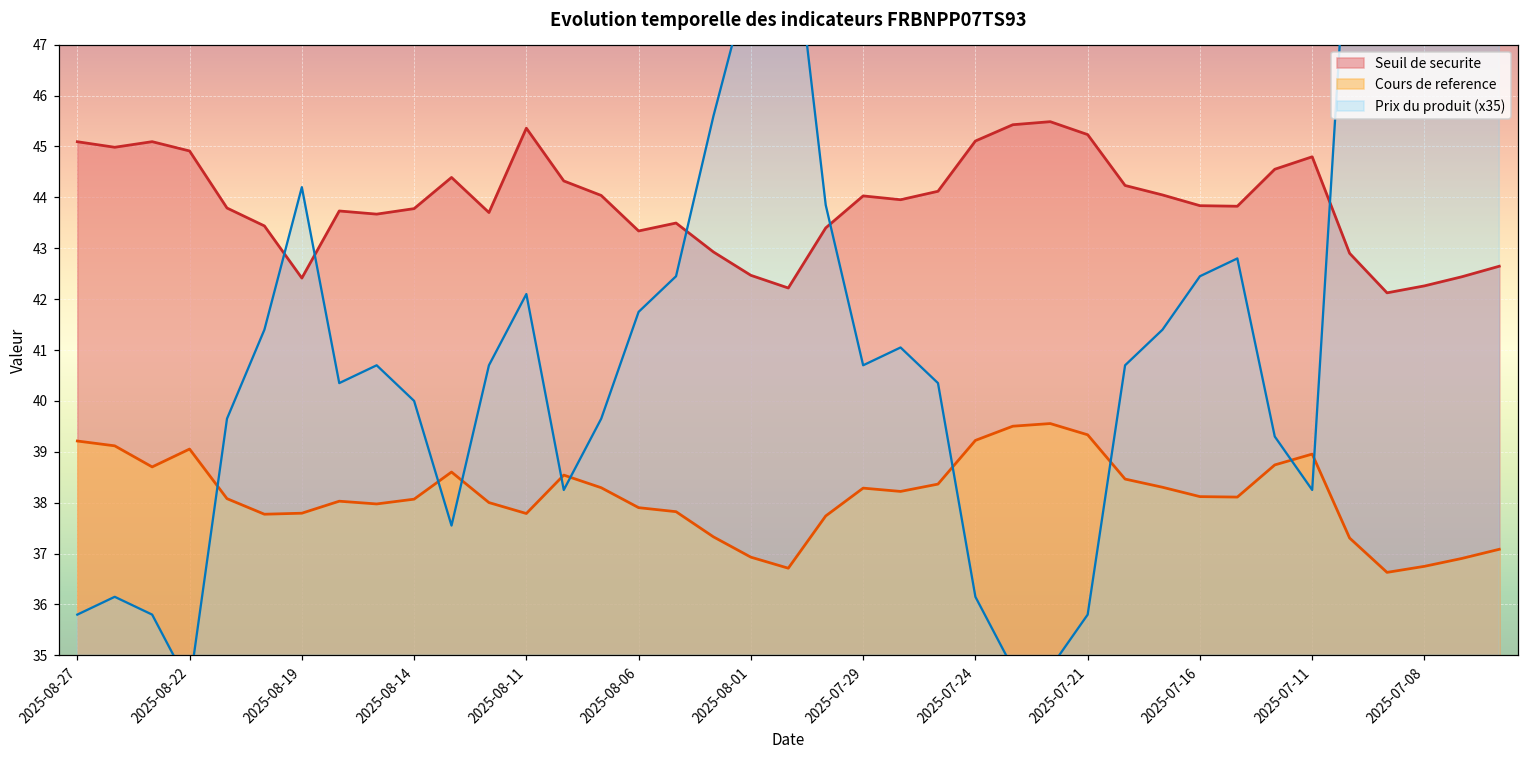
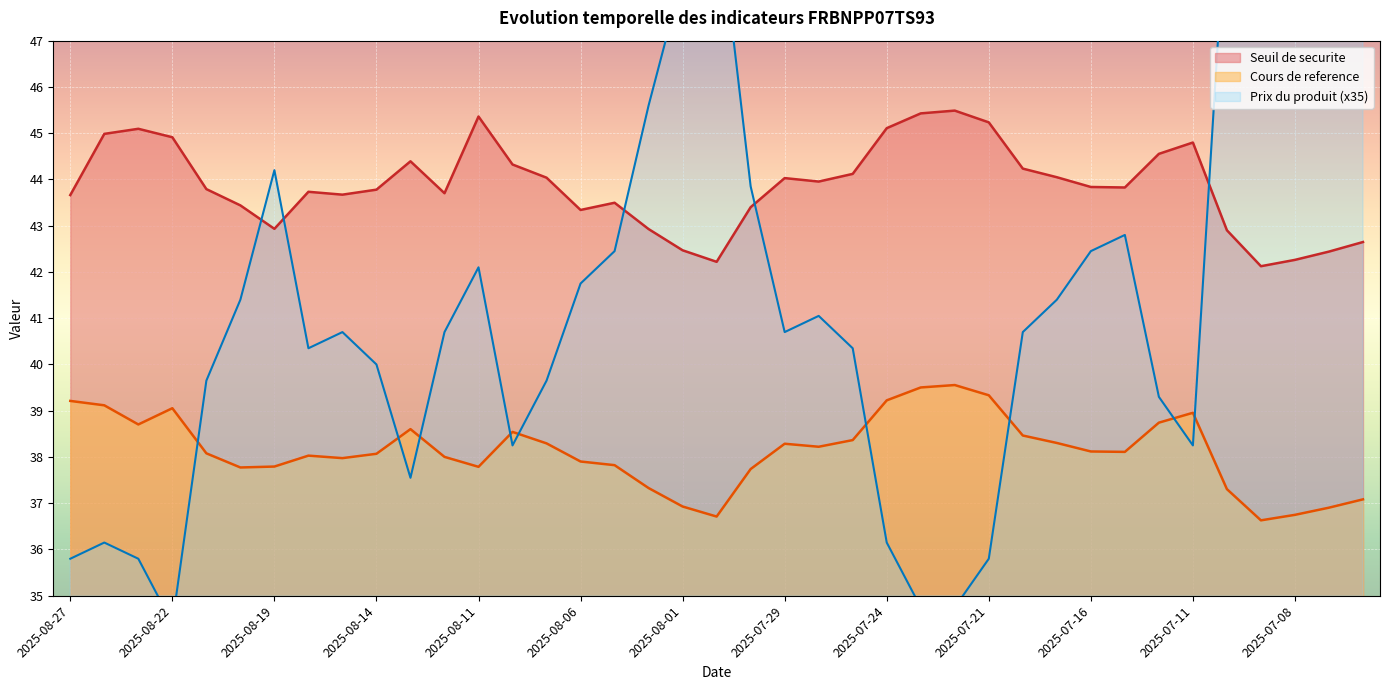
Seuil de securite, 2025-08-27: 45.1 -> 43.7
Seuil de securite, 2025-08-19: 42.4 -> 42.9
